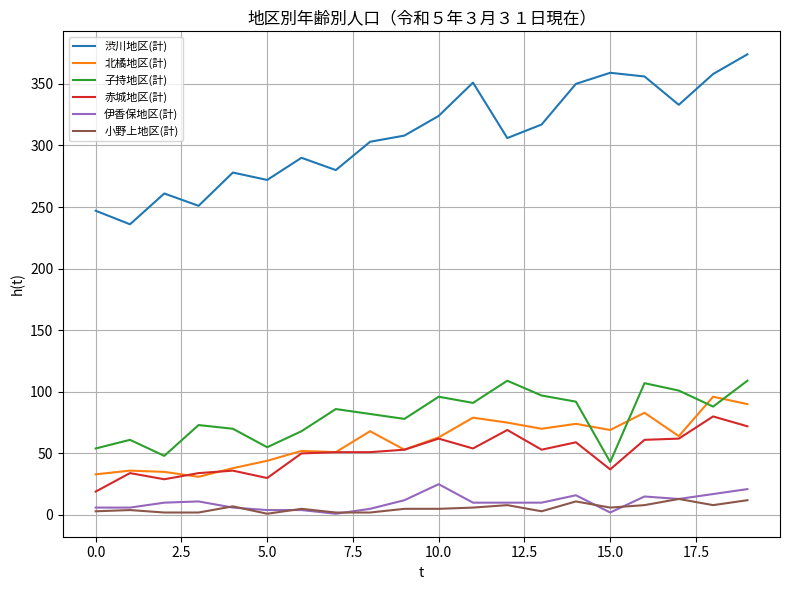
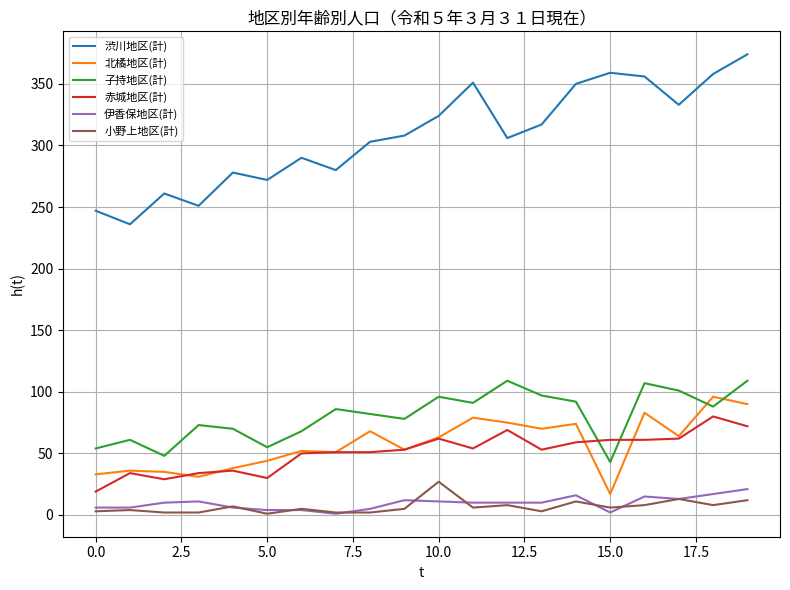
伊香保地区(計), 10.0: 25 -> 11
小野上地区(計), 10.0: 5 -> 27
北橘地区(計), 15.0: 69 -> 17
赤城地区(計), 15.0: 37 -> 61
